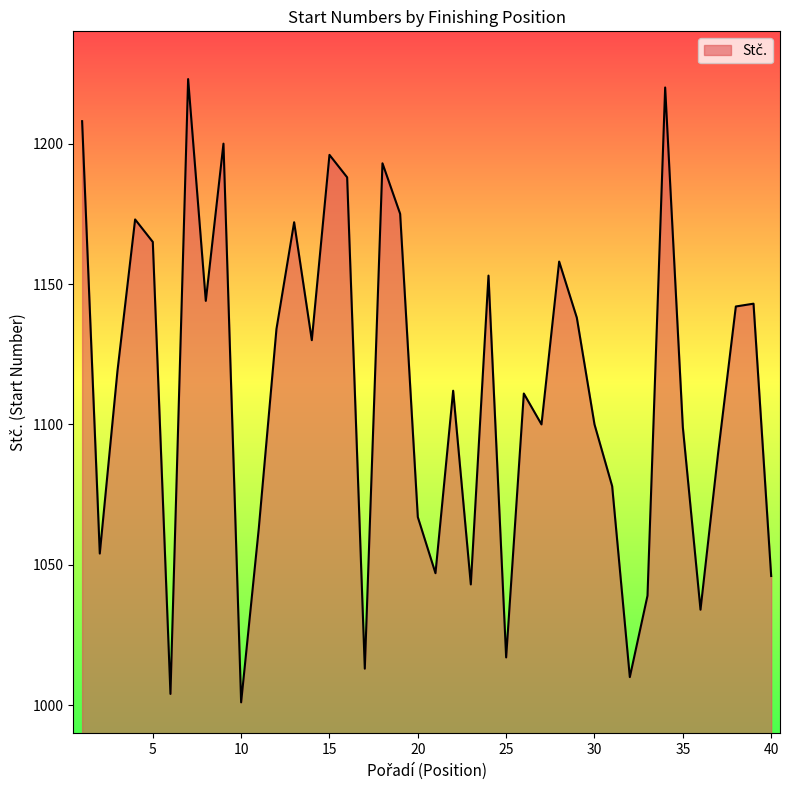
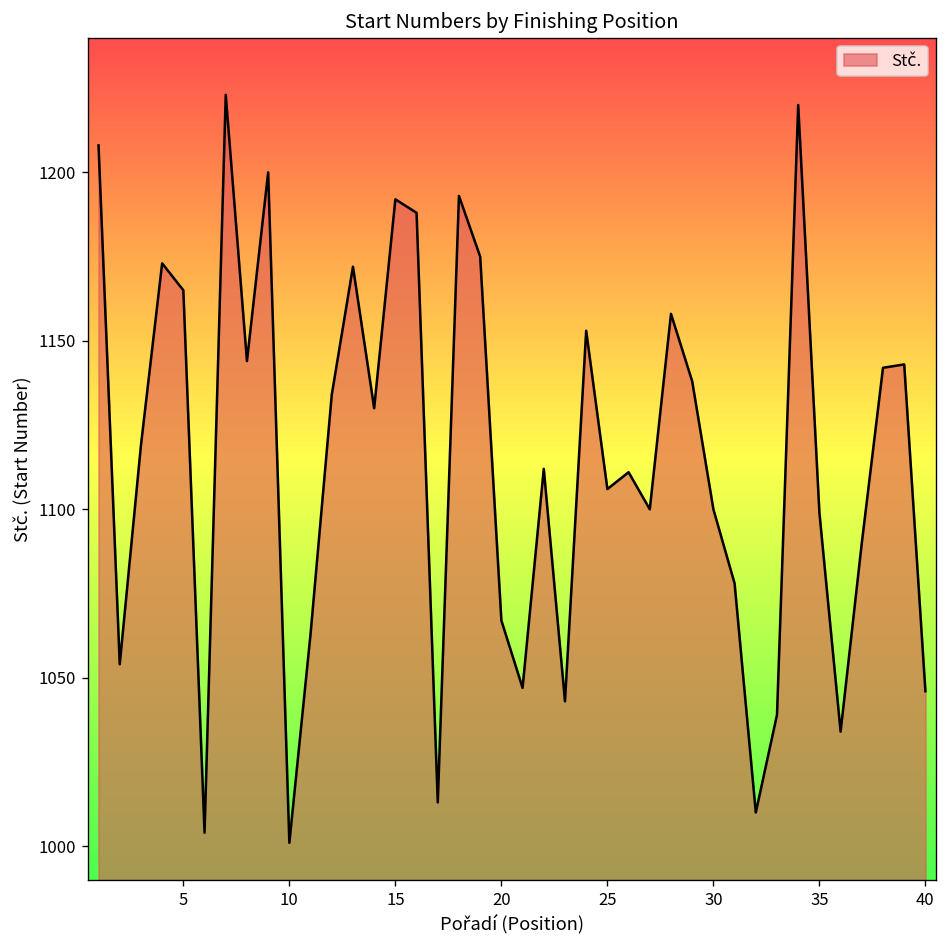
15: 1196 -> 1192
25: 1017 -> 1106
